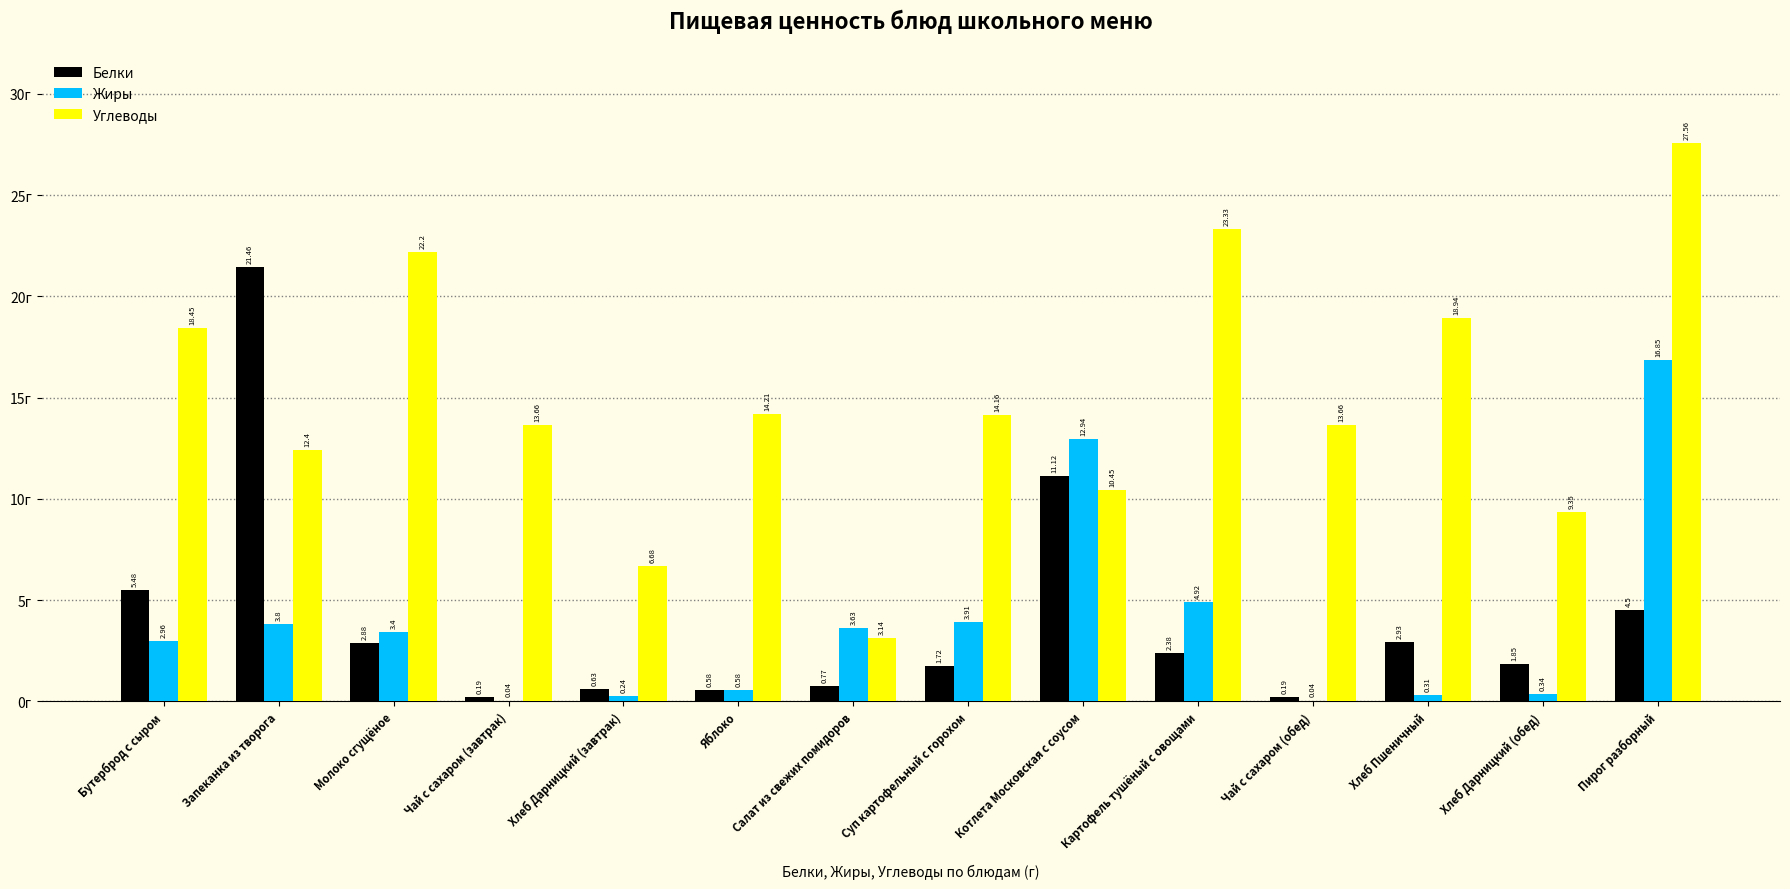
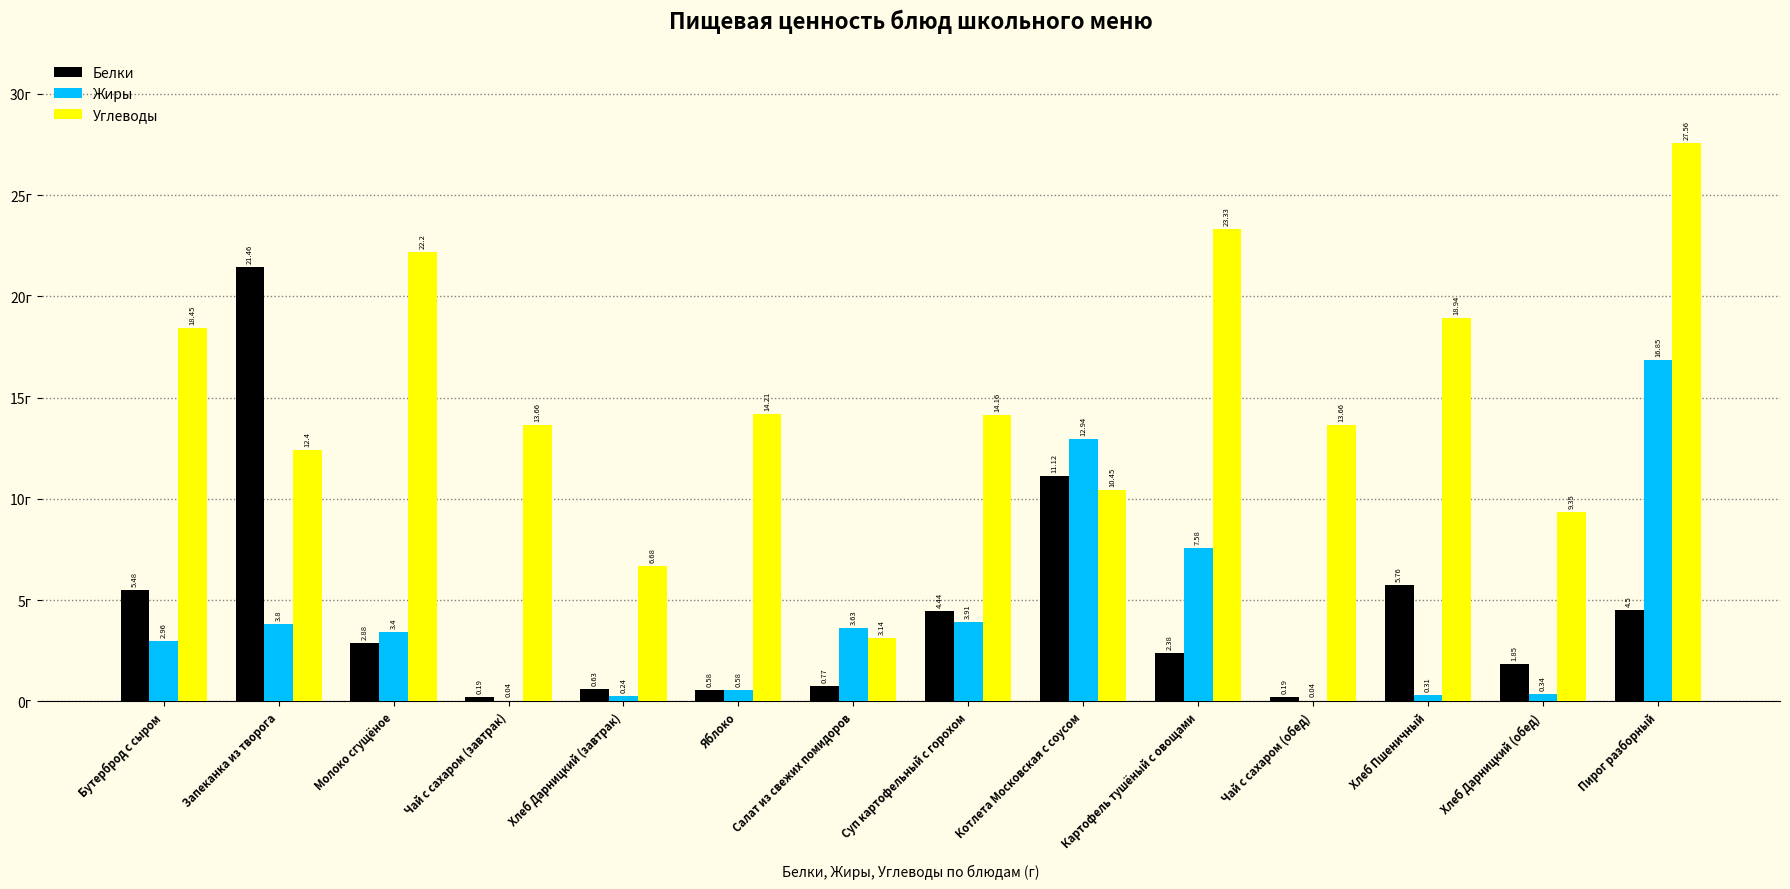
Белки, Суп картофельный с горохом: 1.72 -> 4.44
Жиры, Картофель тушёный с овощами: 4.92 -> 7.58
Белки, Хлеб Пшеничный: 2.93 -> 5.76
